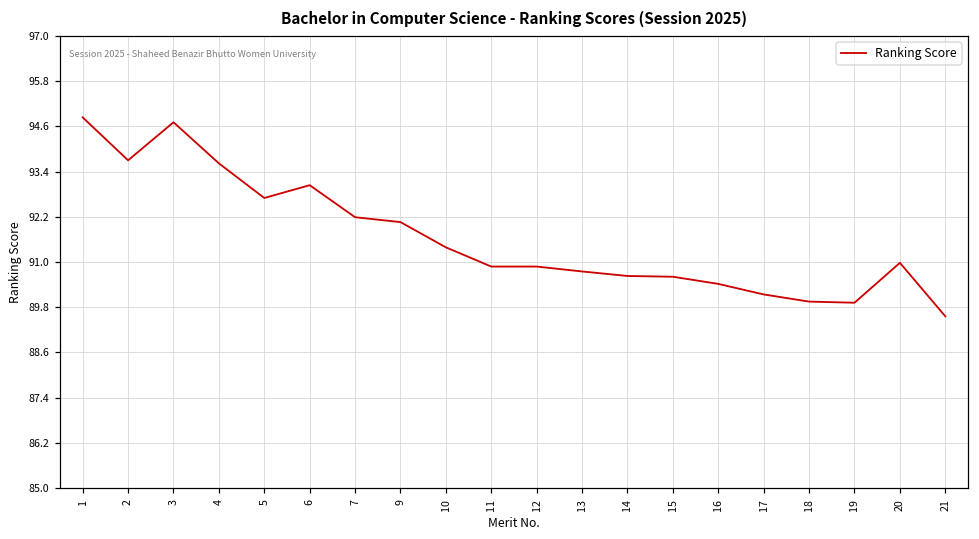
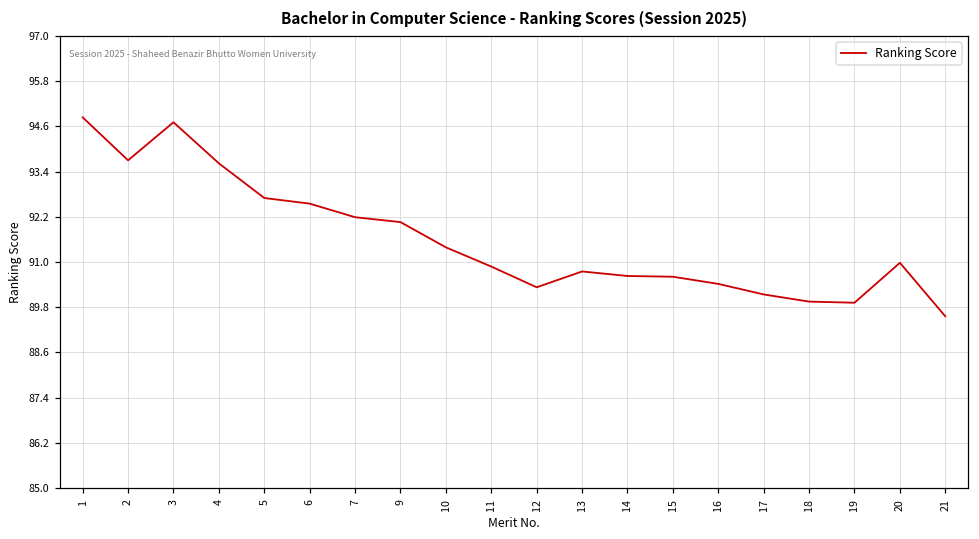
6: 93.0 -> 92.6
12: 90.9 -> 90.3
